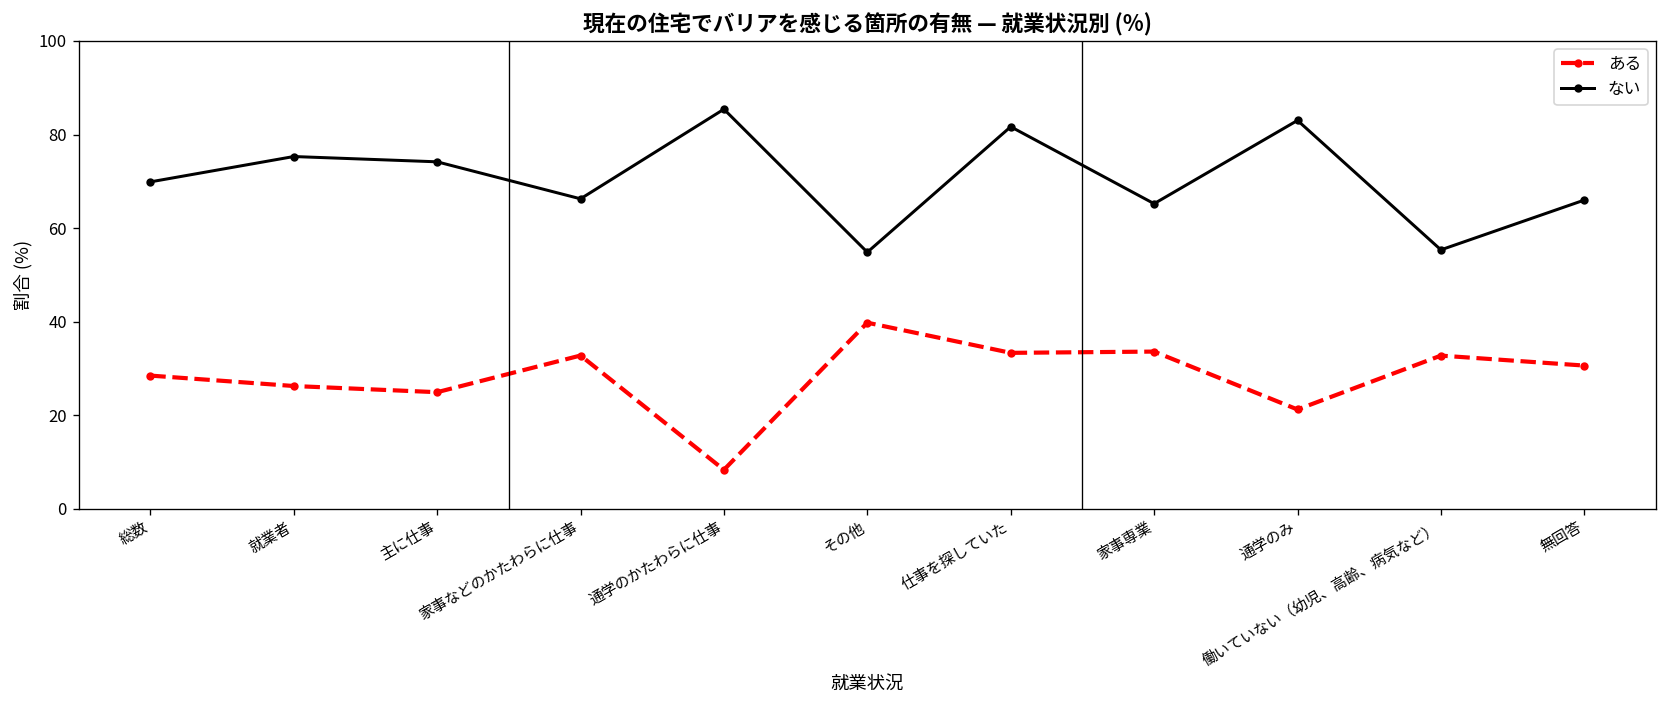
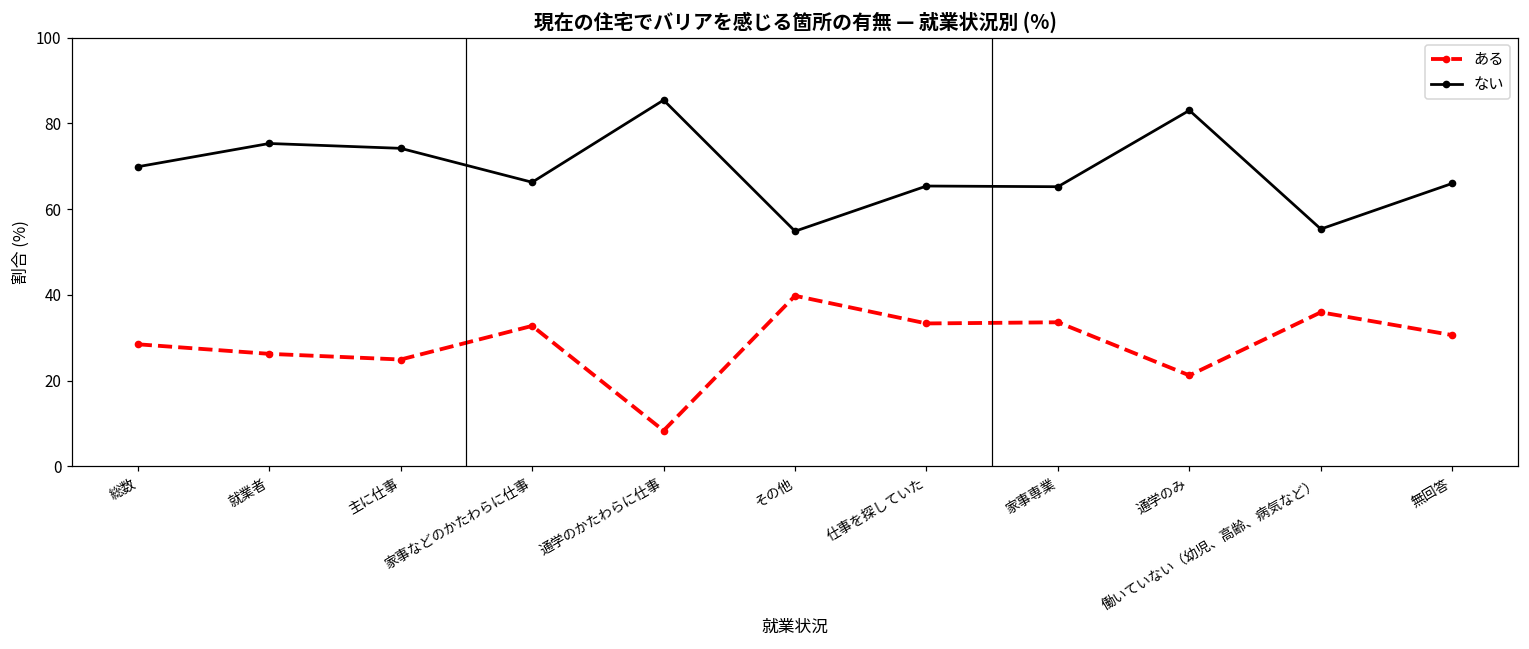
ない, 仕事を探していた: 82 -> 65
ある, 働いていない（幼児、高齢、病気など）: 33 -> 36
